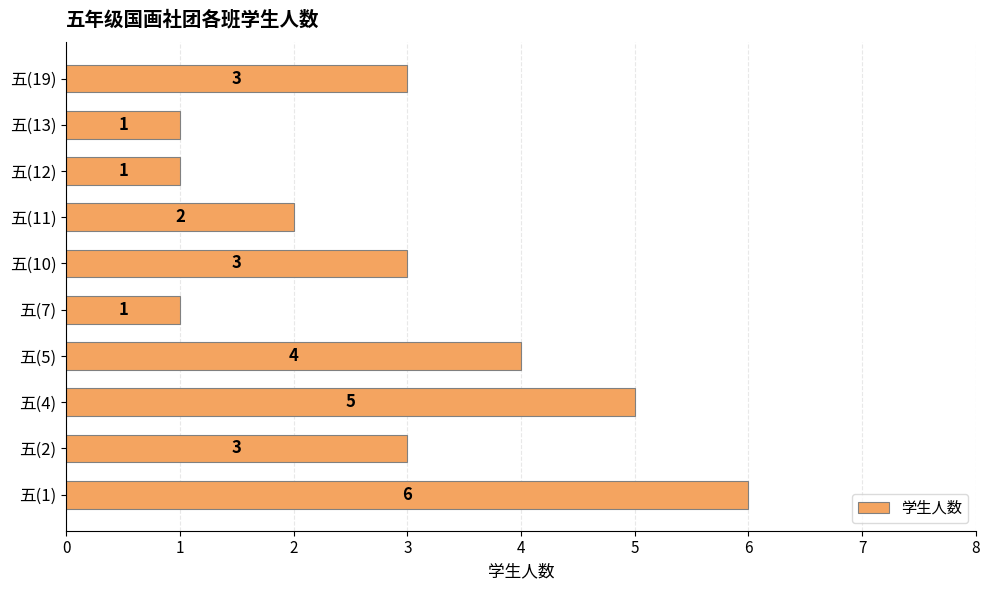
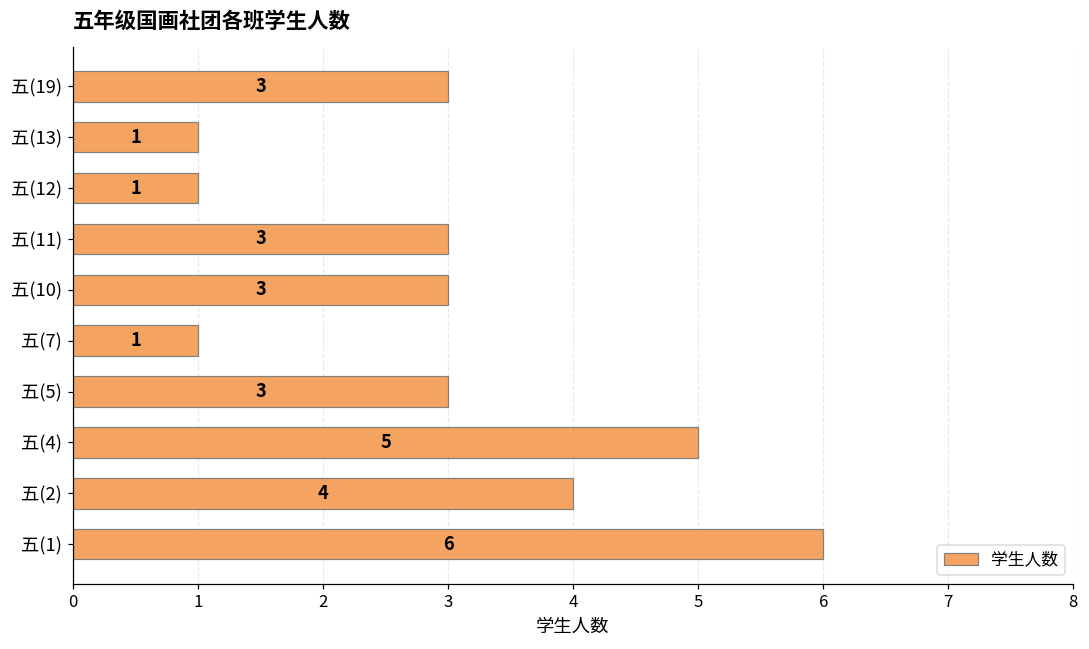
五(11): 2 -> 3
五(5): 4 -> 3
五(2): 3 -> 4
